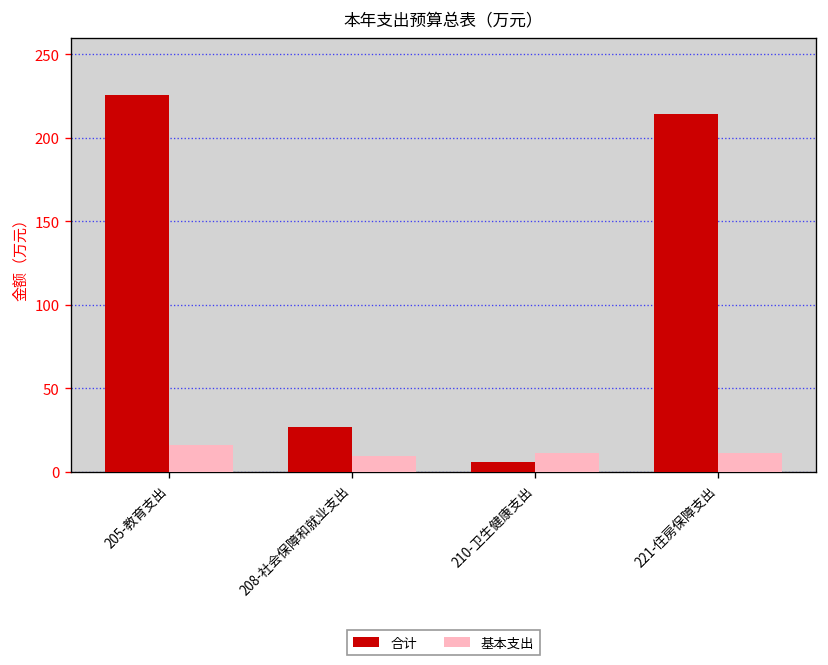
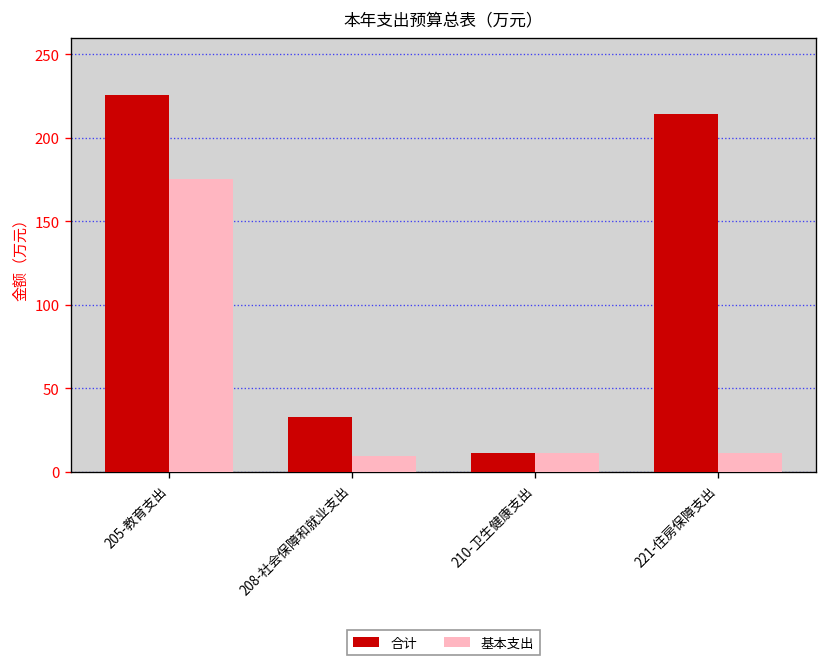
基本支出, 205-教育支出: 16 -> 176
合计, 208-社会保障和就业支出: 27 -> 33
合计, 210-卫生健康支出: 6 -> 11
